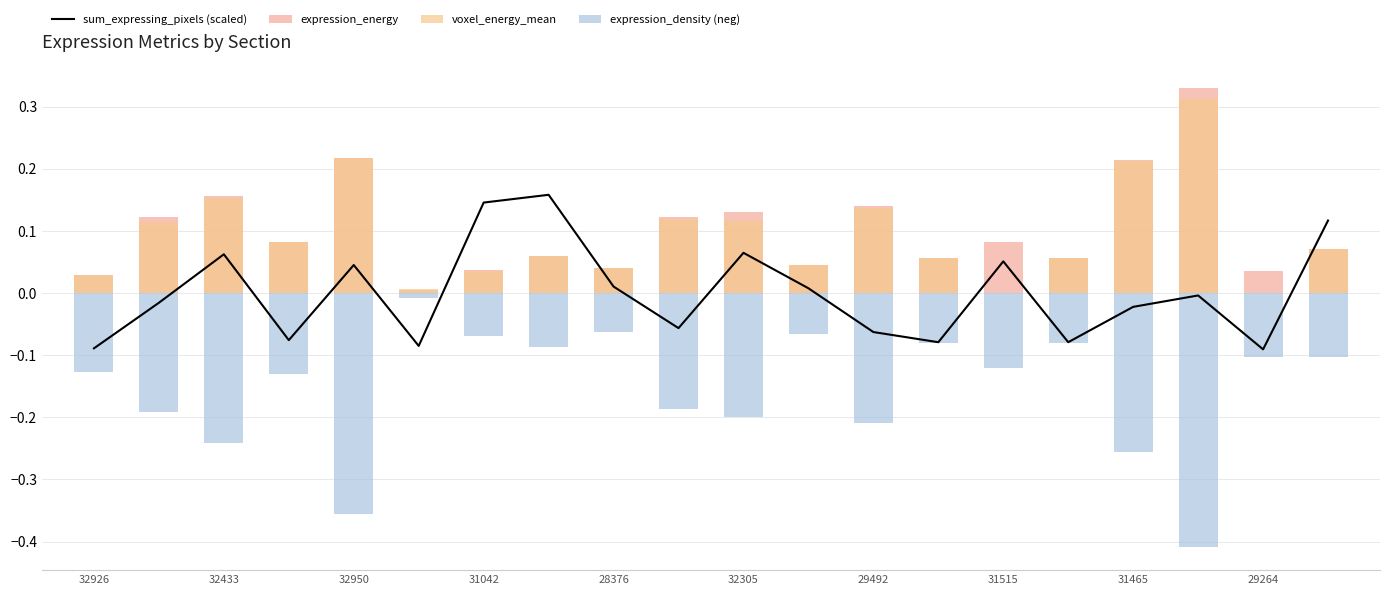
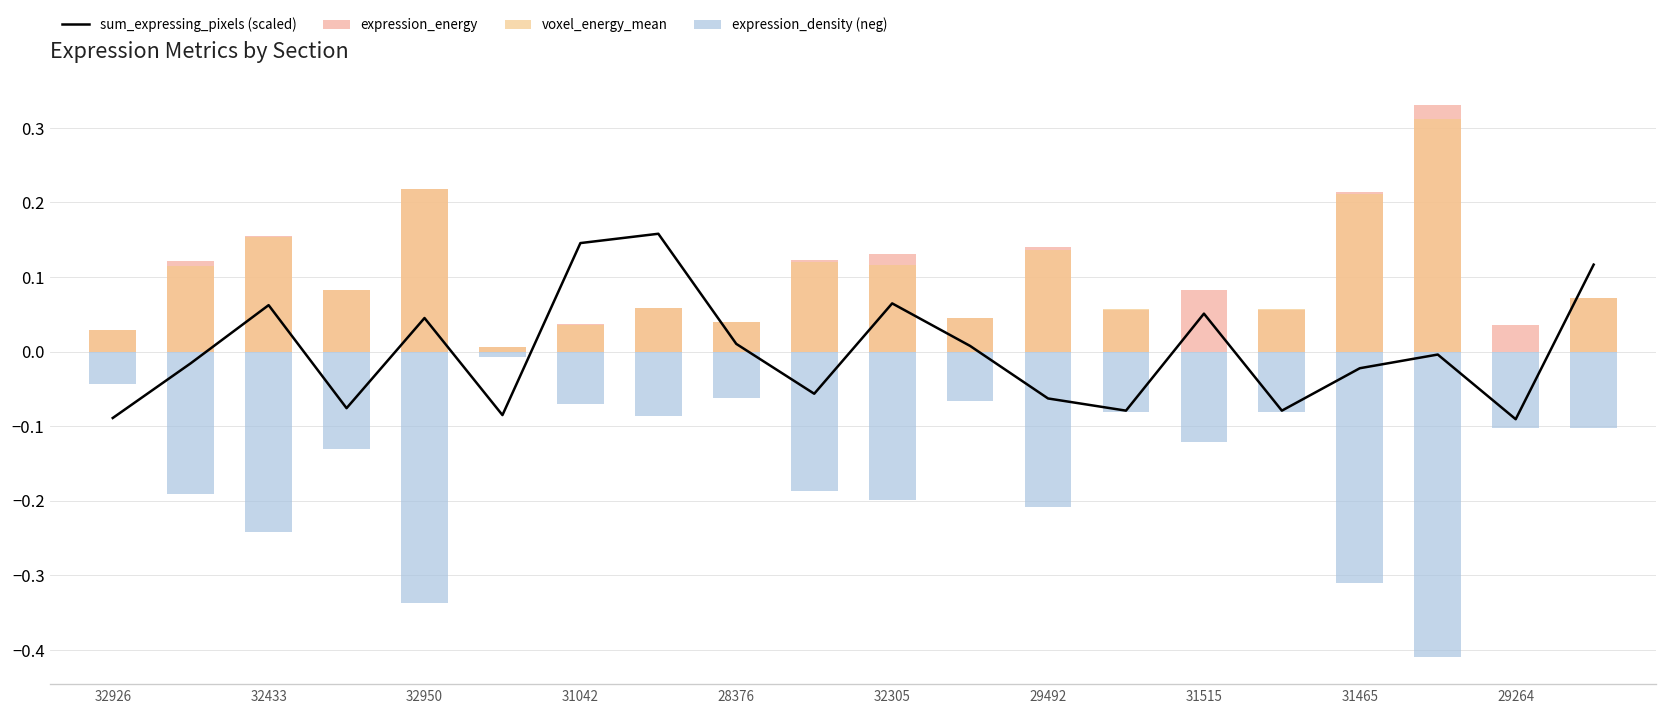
expression_density (neg), 32926: -0.13 -> -0.04
expression_density (neg), 32950: -0.36 -> -0.34
expression_density (neg), 31465: -0.26 -> -0.31
